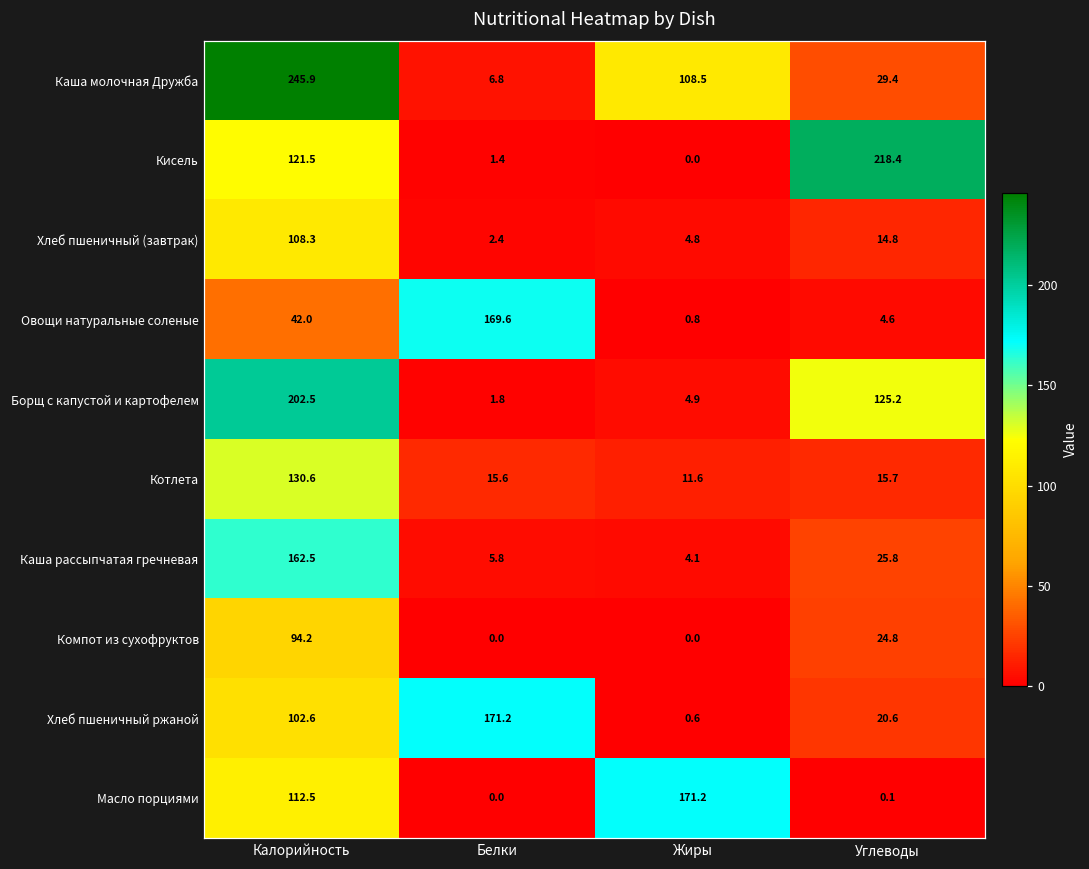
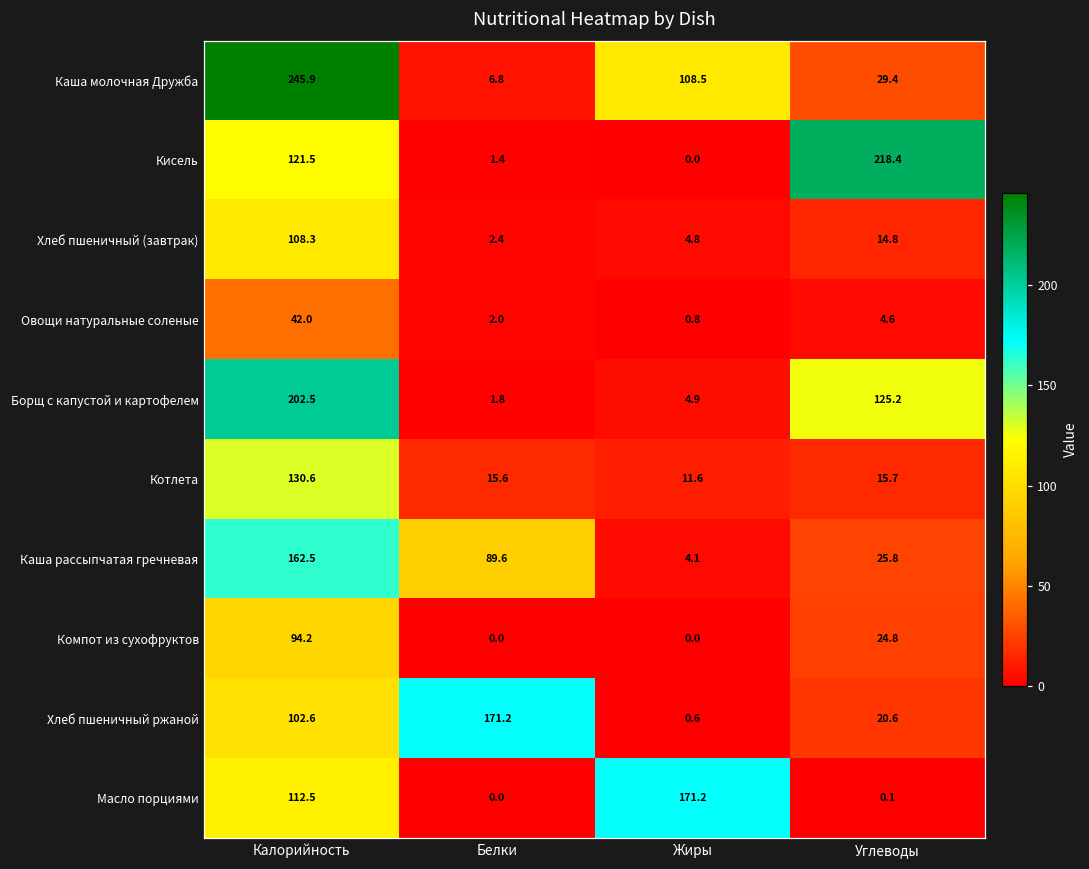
Овощи натуральные соленые, Белки: 169.6 -> 2.0
Каша рассыпчатая гречневая, Белки: 5.8 -> 89.6
